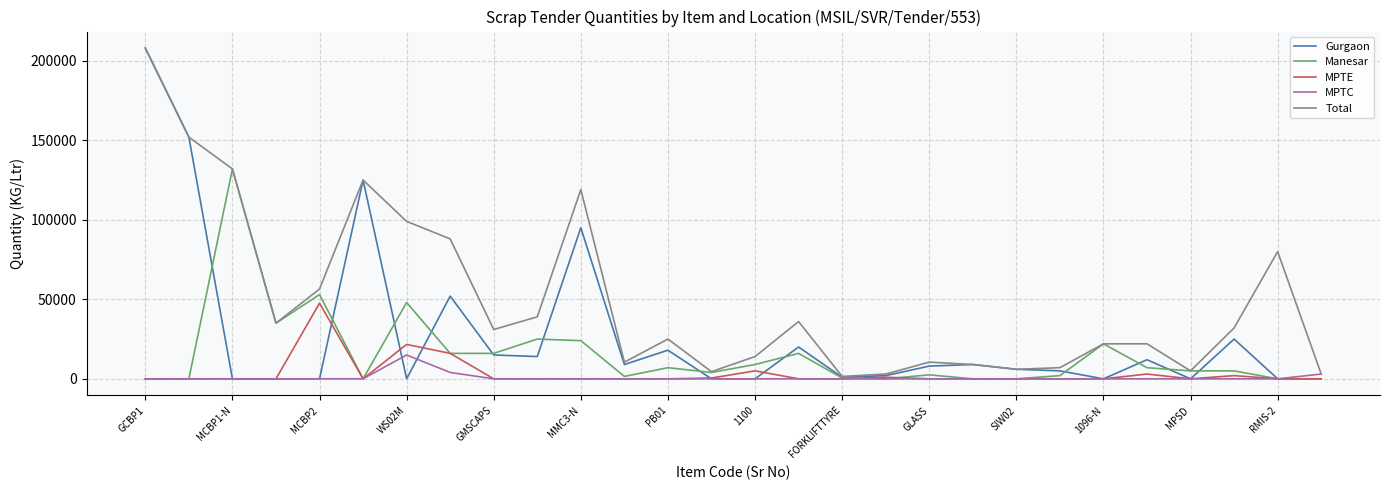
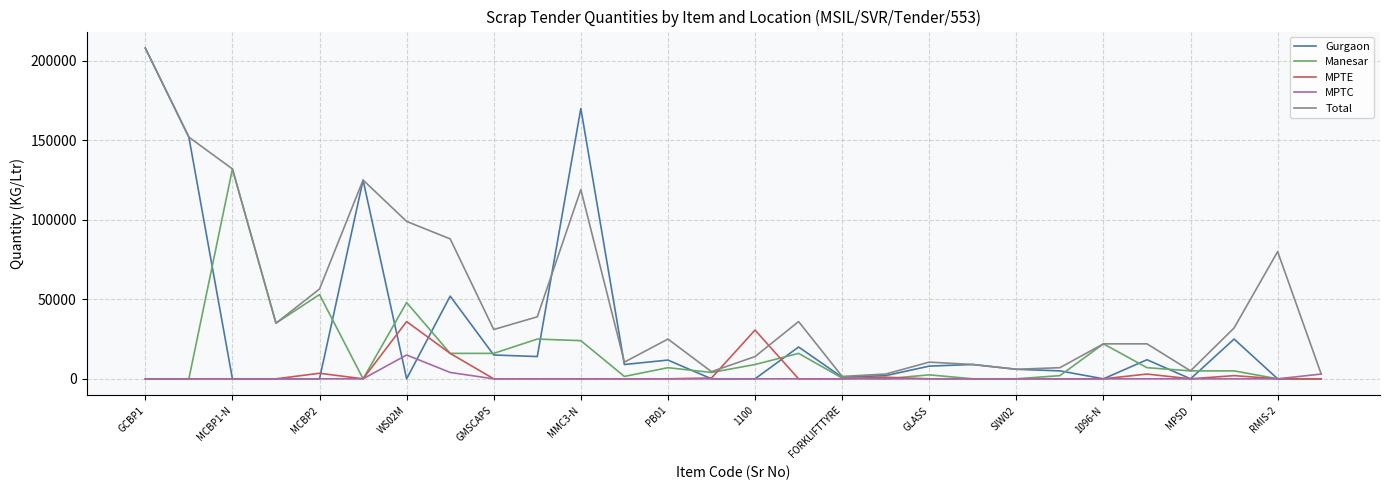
MPTE, MCBP2: 48000 -> 4000
MPTE, WS02M: 22000 -> 36000
Gurgaon, MMC3-N: 95000 -> 170000
Gurgaon, PB01: 18000 -> 12000
MPTE, 1100: 5000 -> 31000
